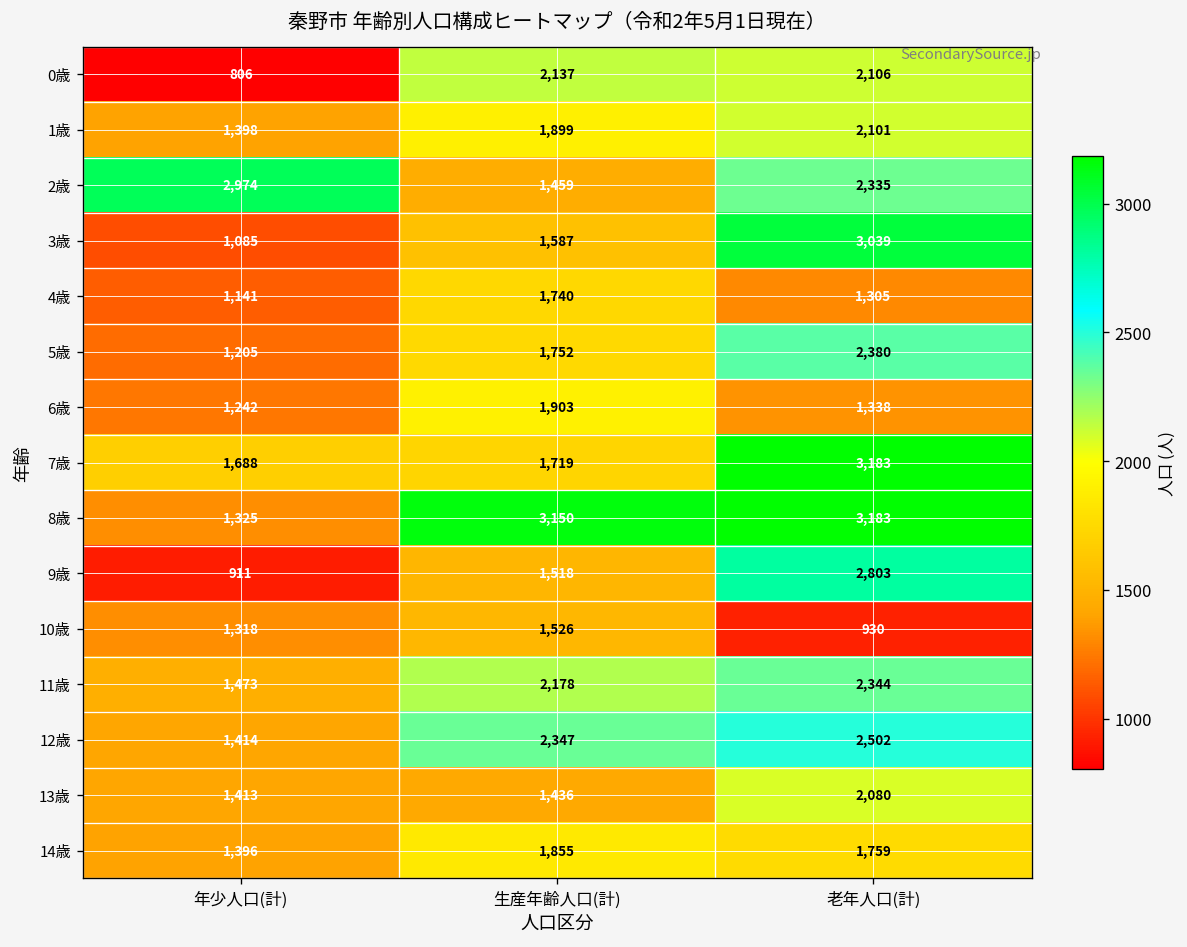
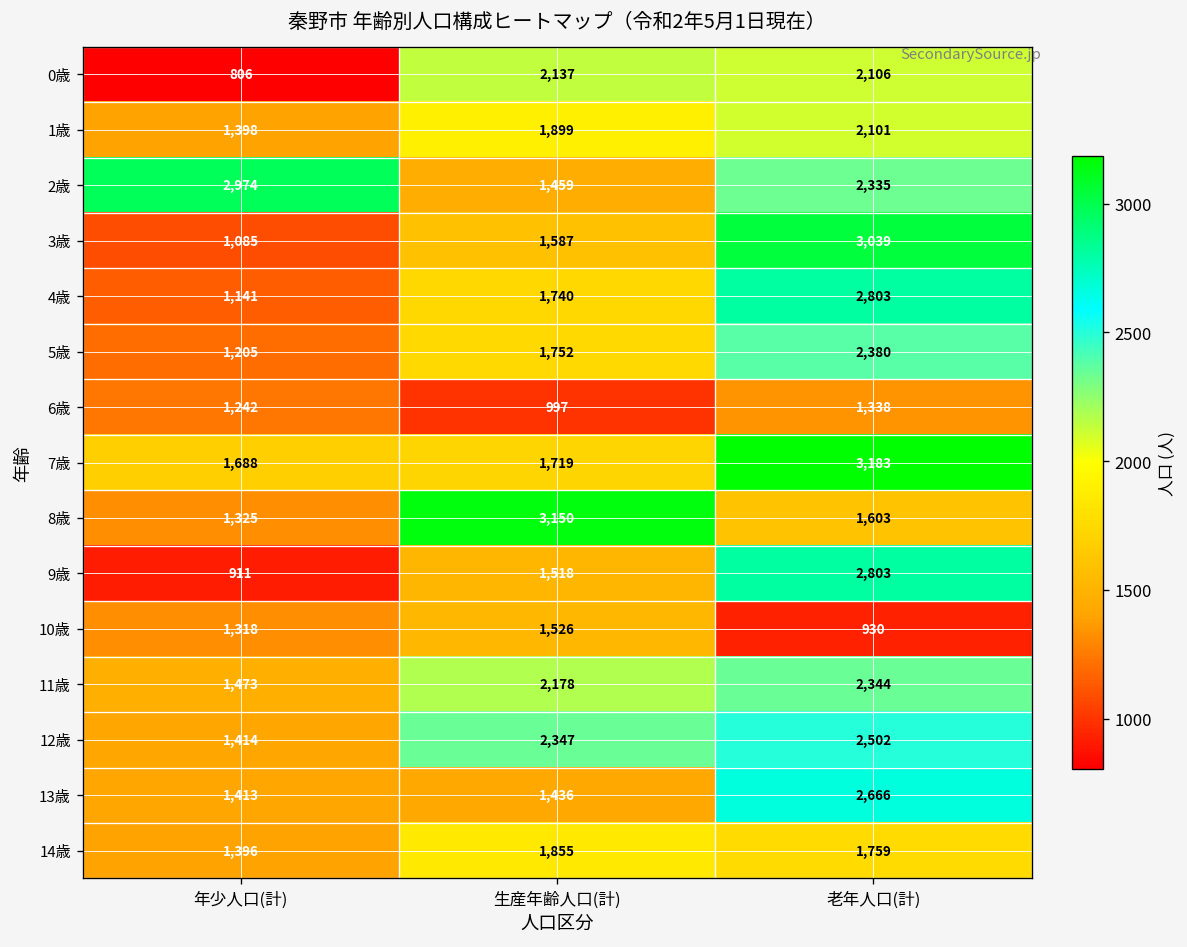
4歳, 老年人口(計): 1,305 -> 2,803
6歳, 生産年齢人口(計): 1,903 -> 997
8歳, 老年人口(計): 3,183 -> 1,603
13歳, 老年人口(計): 2,080 -> 2,666
